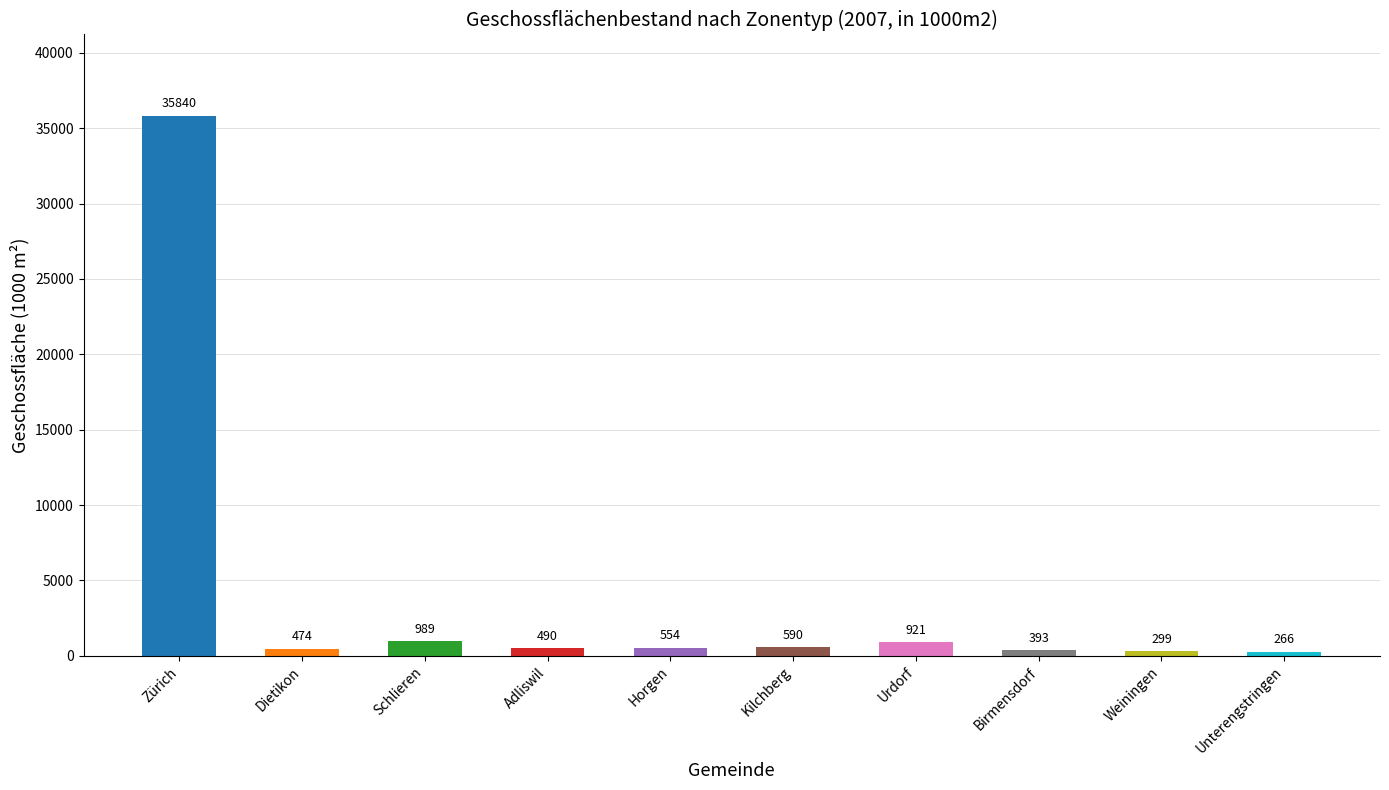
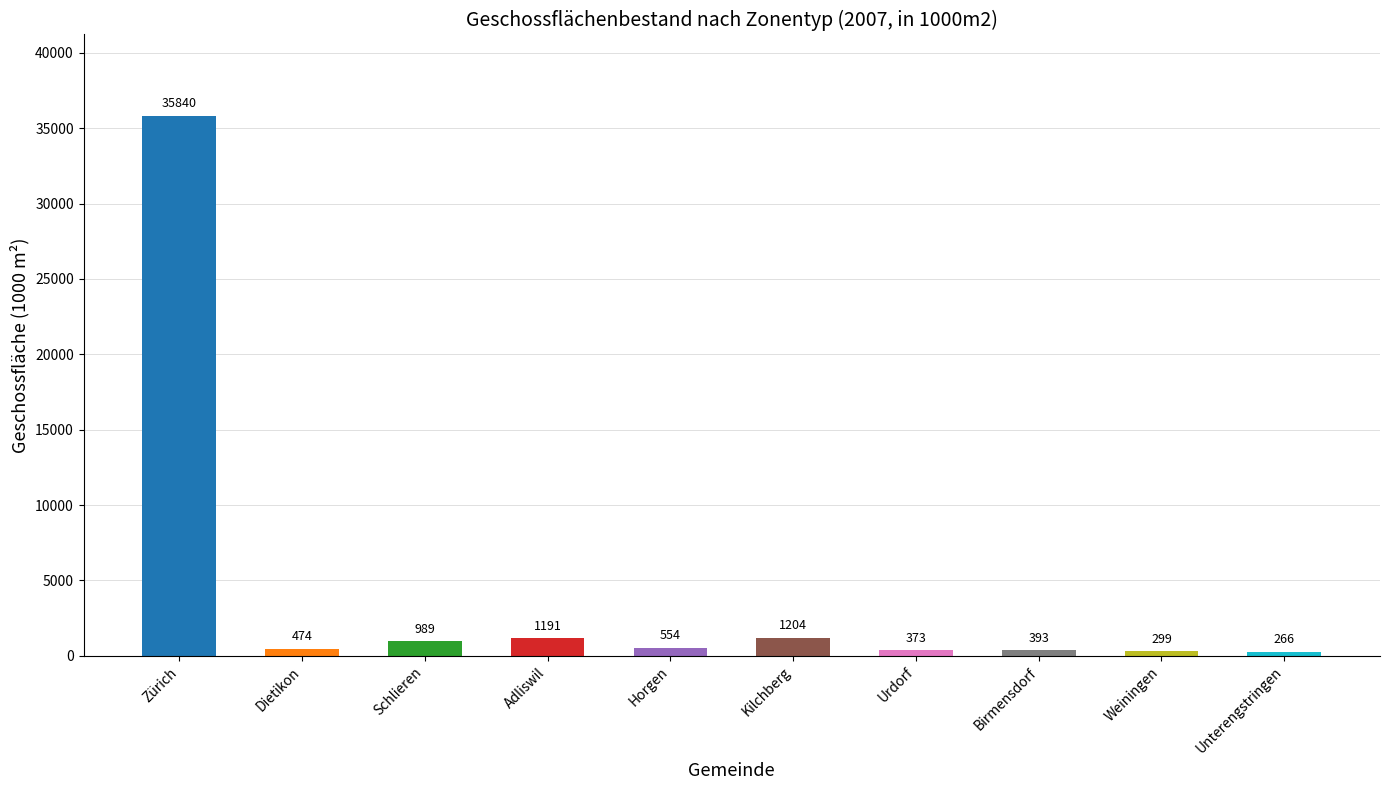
Adliswil: 490 -> 1191
Kilchberg: 590 -> 1204
Urdorf: 921 -> 373
